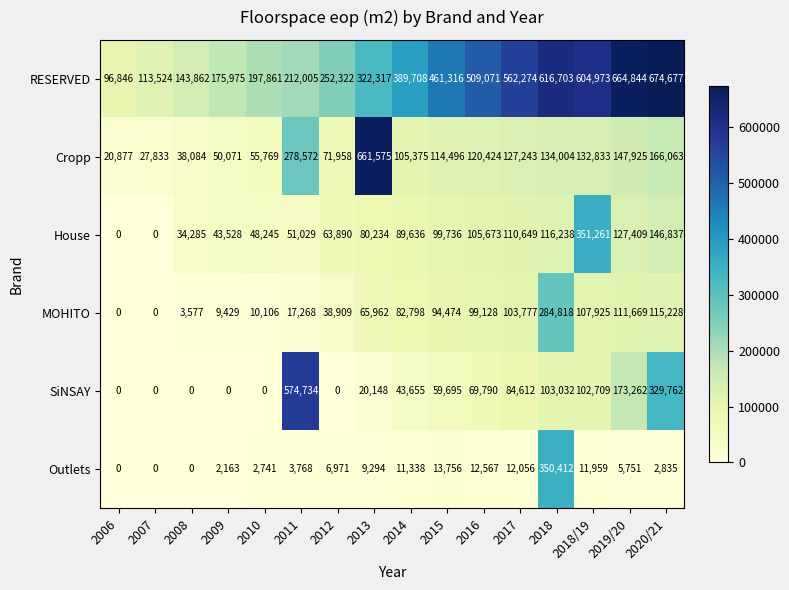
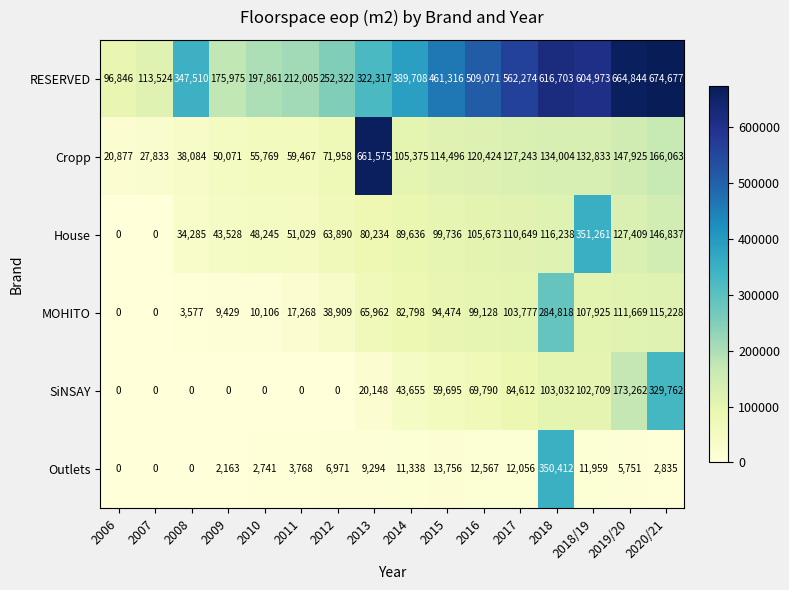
RESERVED, 2008: 143,862 -> 347,510
Cropp, 2011: 278,572 -> 59,467
SiNSAY, 2011: 574,734 -> 0
